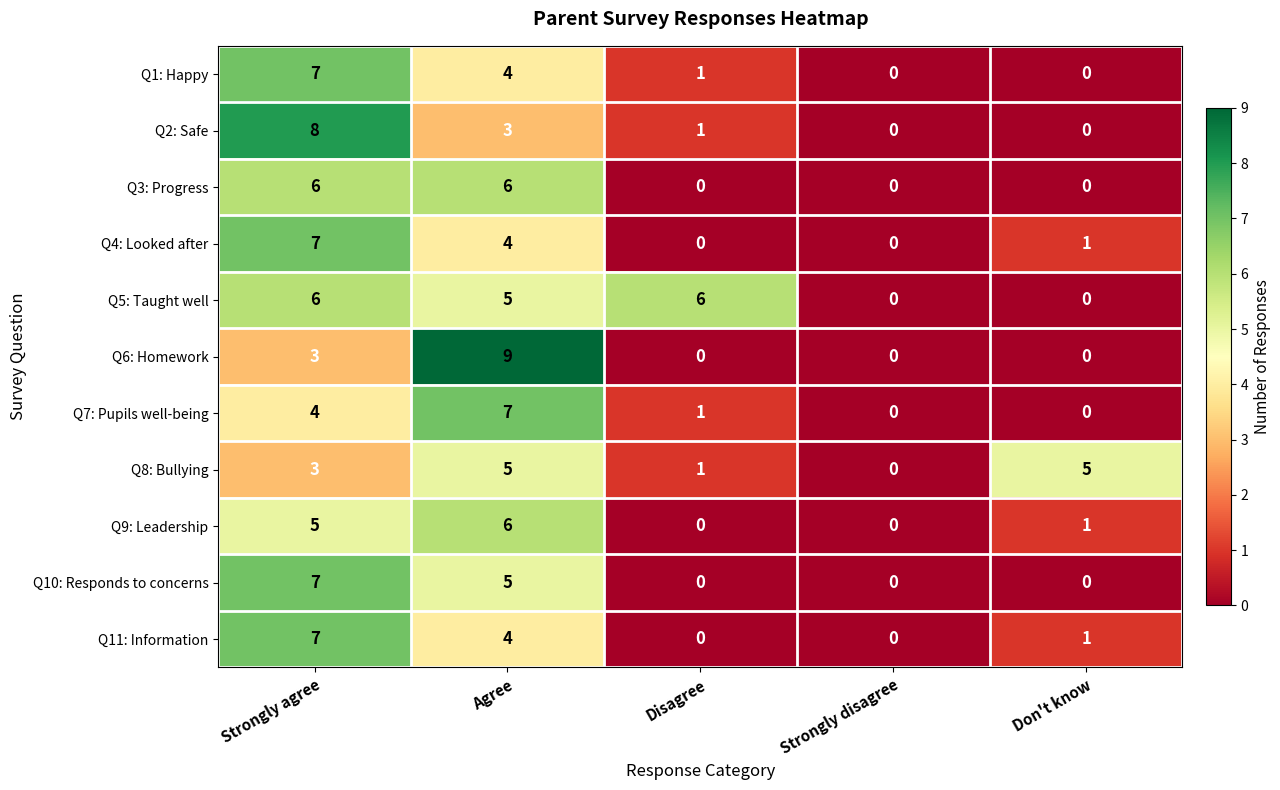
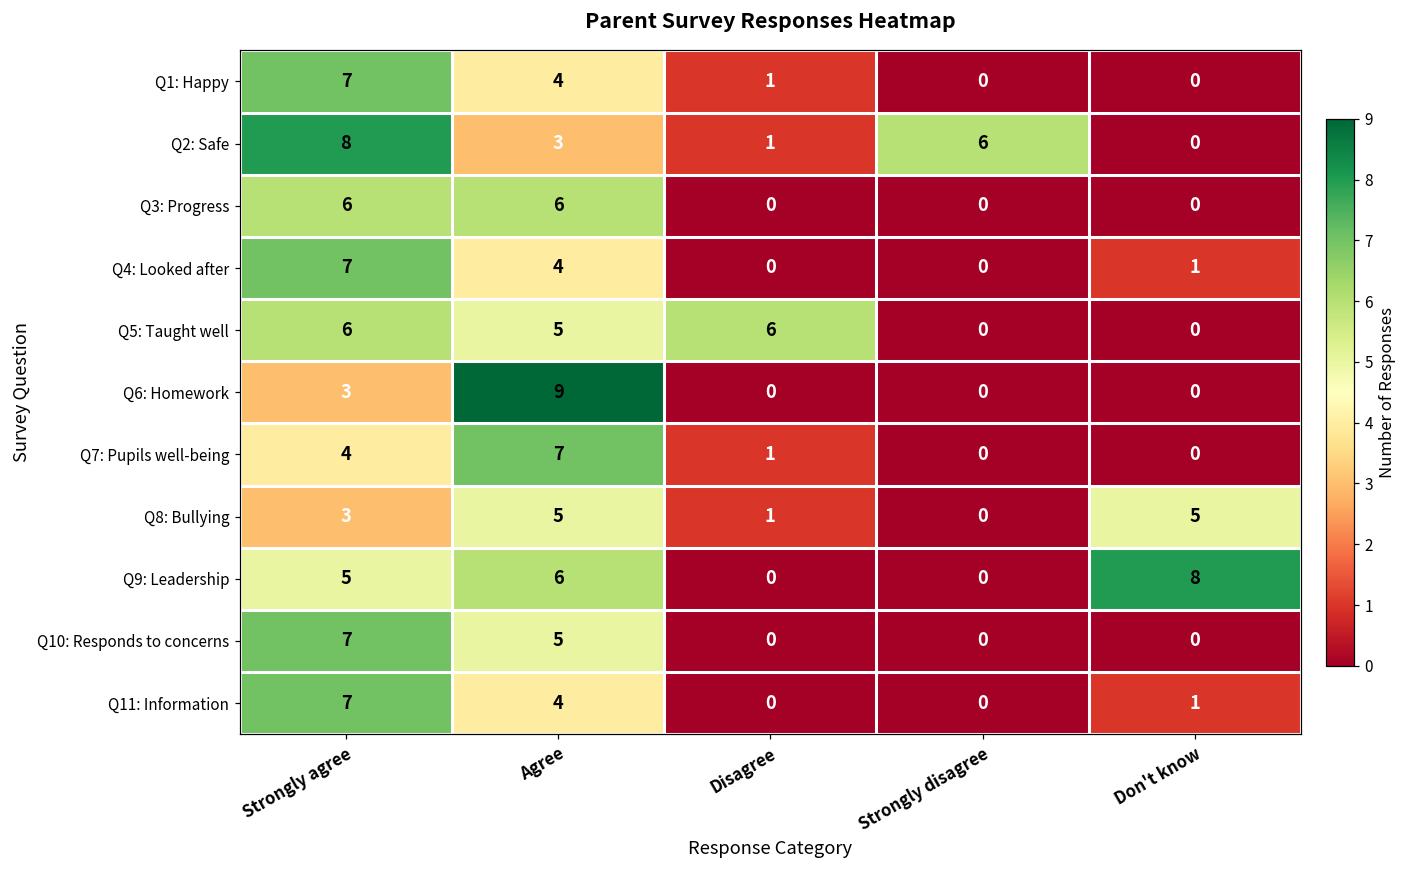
Q2: Safe, Strongly disagree: 0 -> 6
Q9: Leadership, Don't know: 1 -> 8
